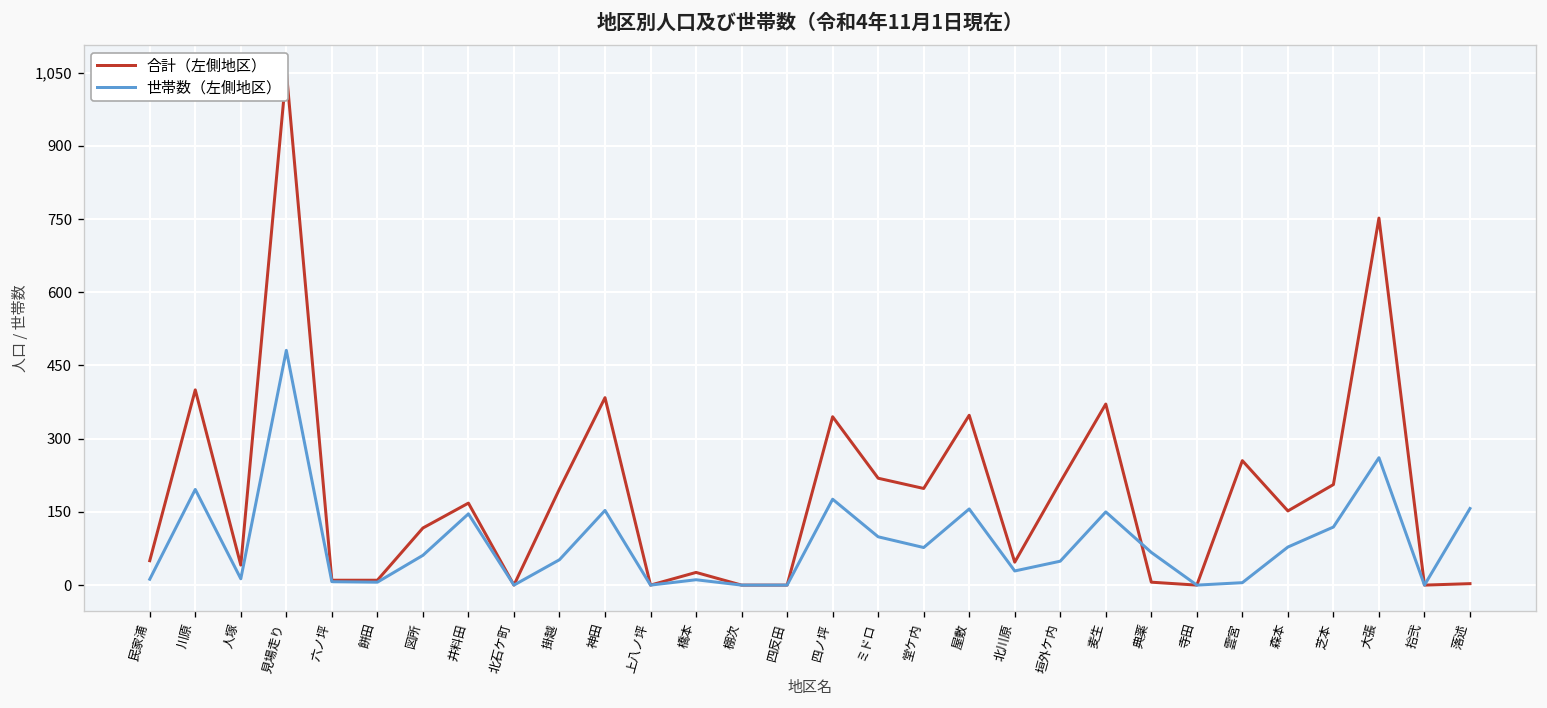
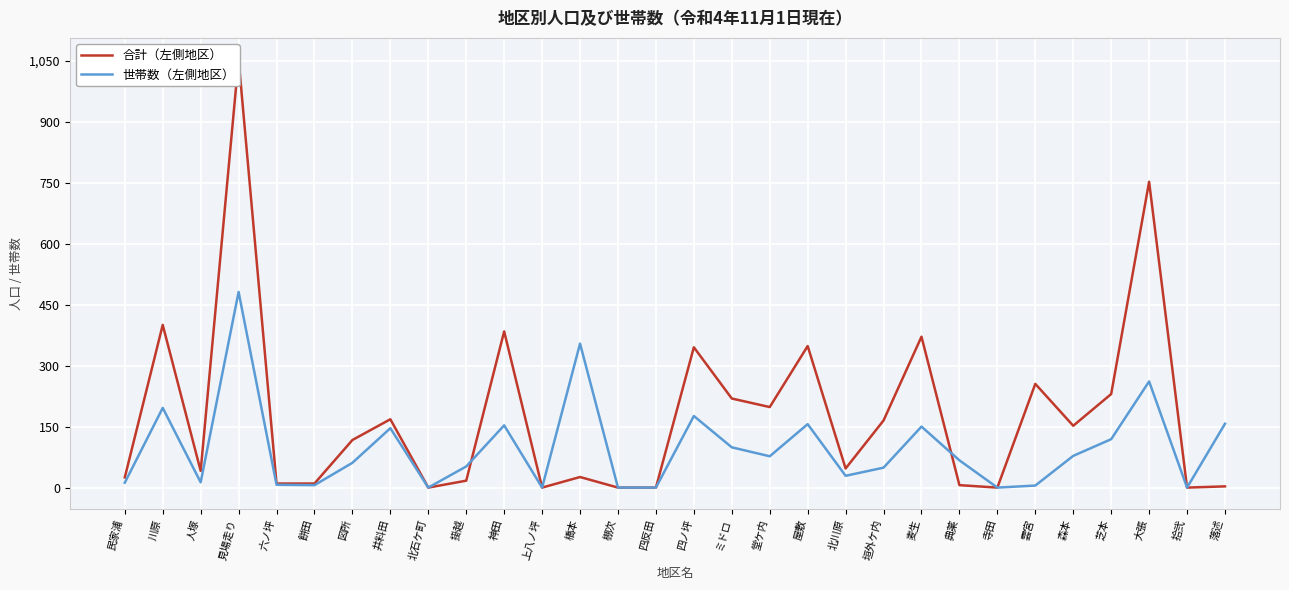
合計（左側地区）, 民家浦: 50 -> 30
合計（左側地区）, 掛越: 200 -> 20
世帯数（左側地区）, 橋本: 10 -> 350
合計（左側地区）, 垣外ケ内: 210 -> 170
合計（左側地区）, 芝本: 210 -> 230
